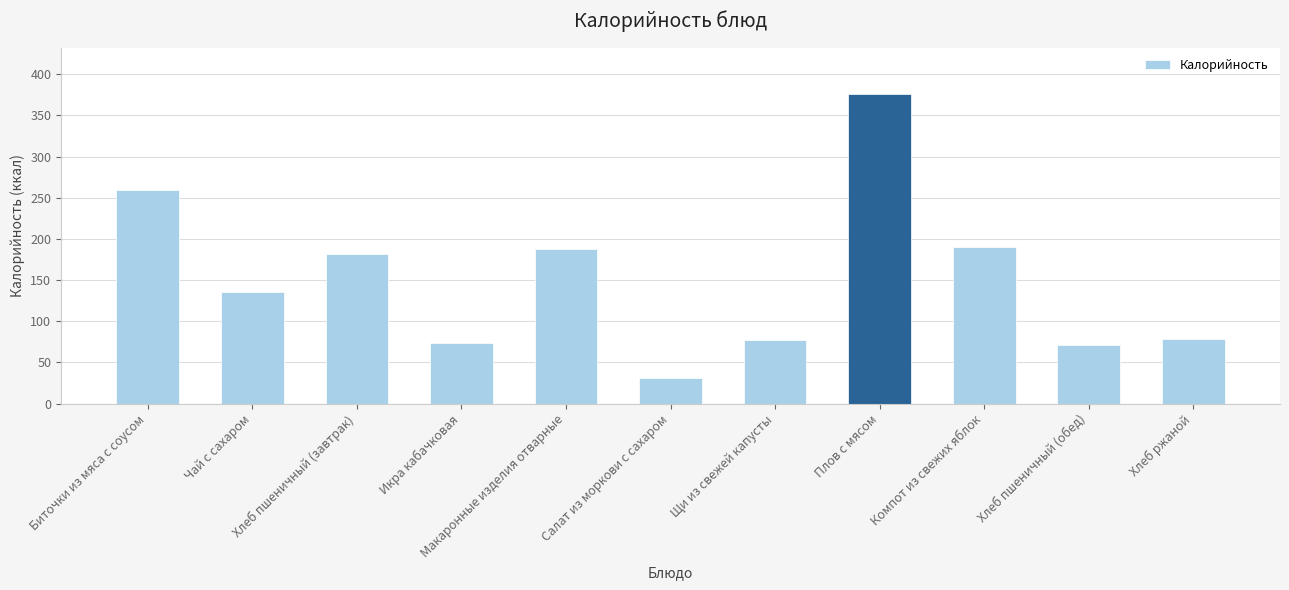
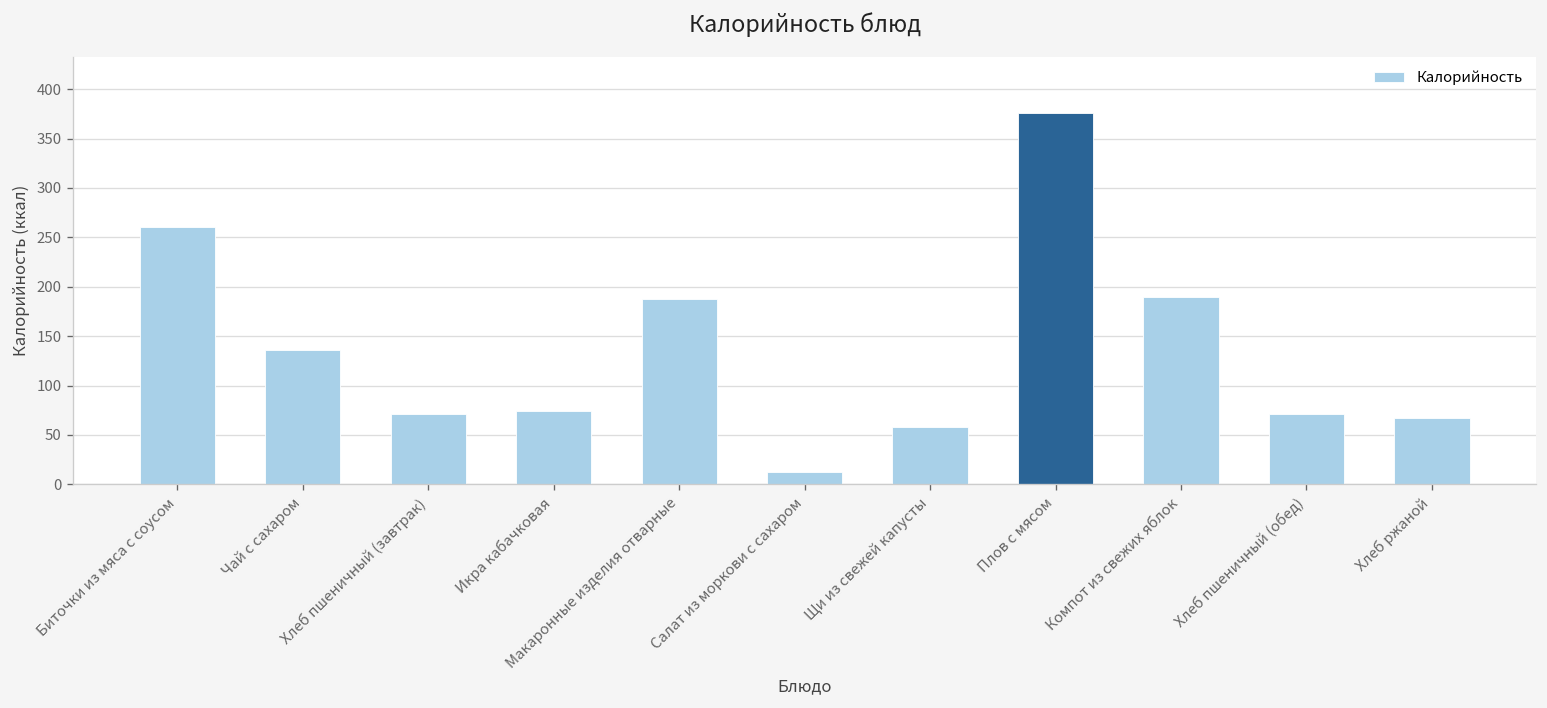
Хлеб пшеничный (завтрак): 180 -> 70
Салат из моркови с сахаром: 30 -> 10
Щи из свежей капусты: 80 -> 60
Хлеб ржаной: 80 -> 70
